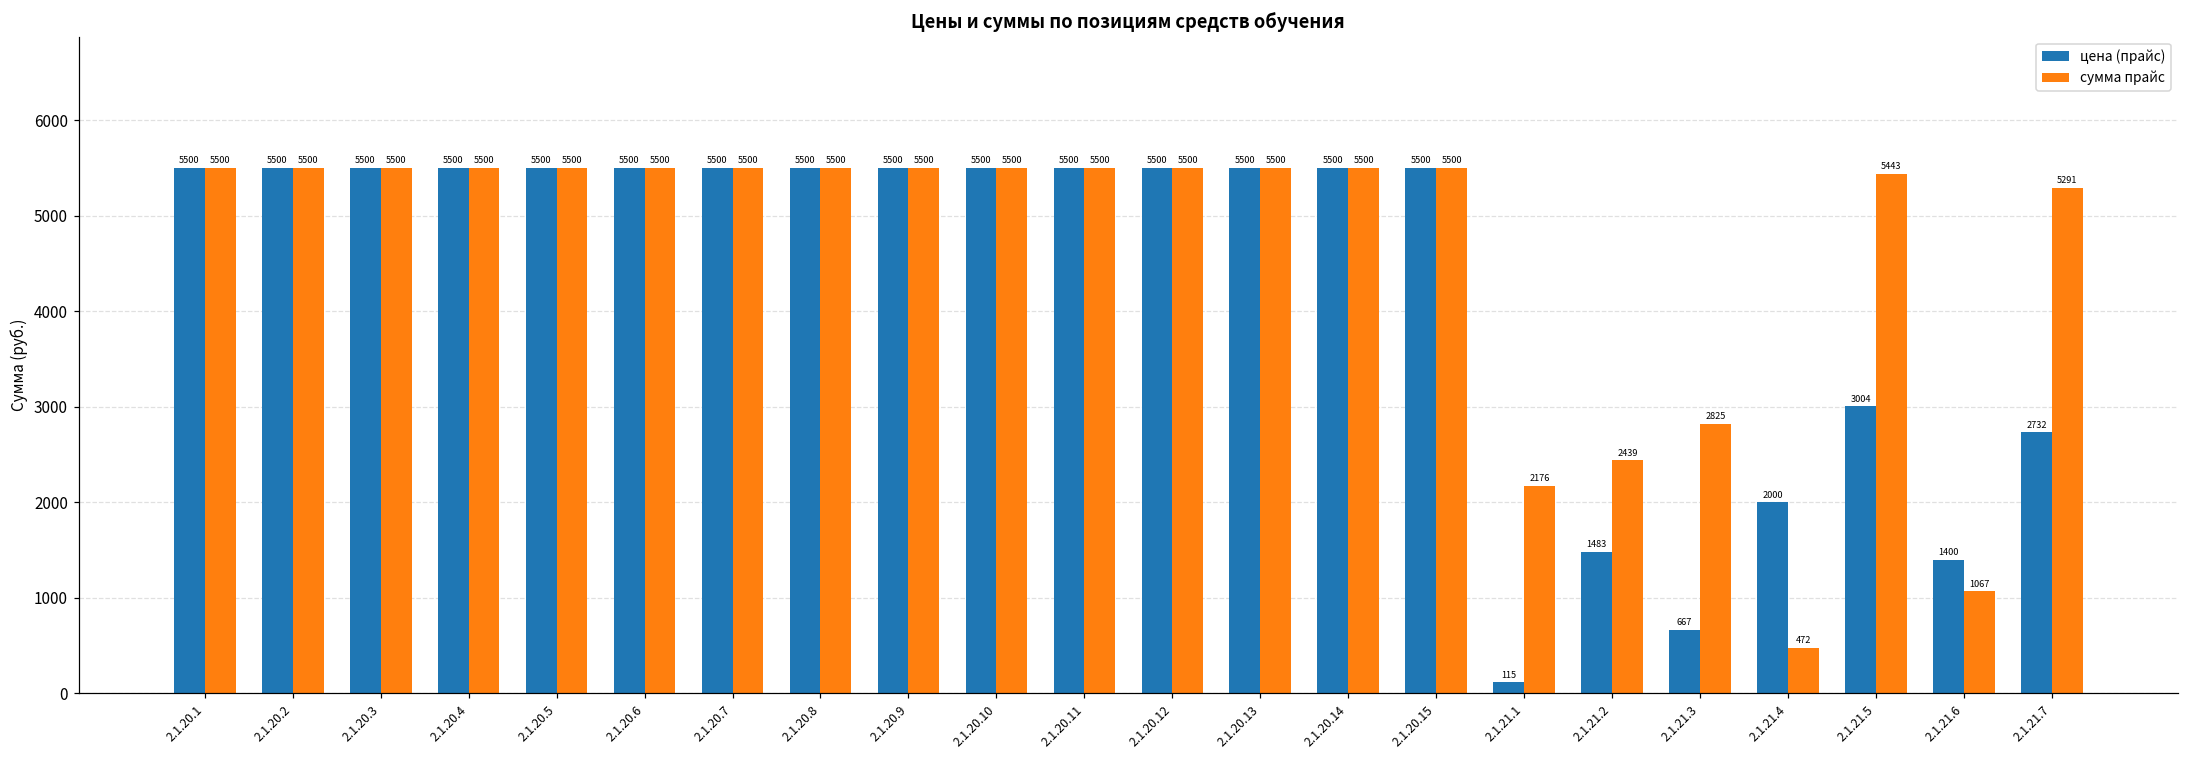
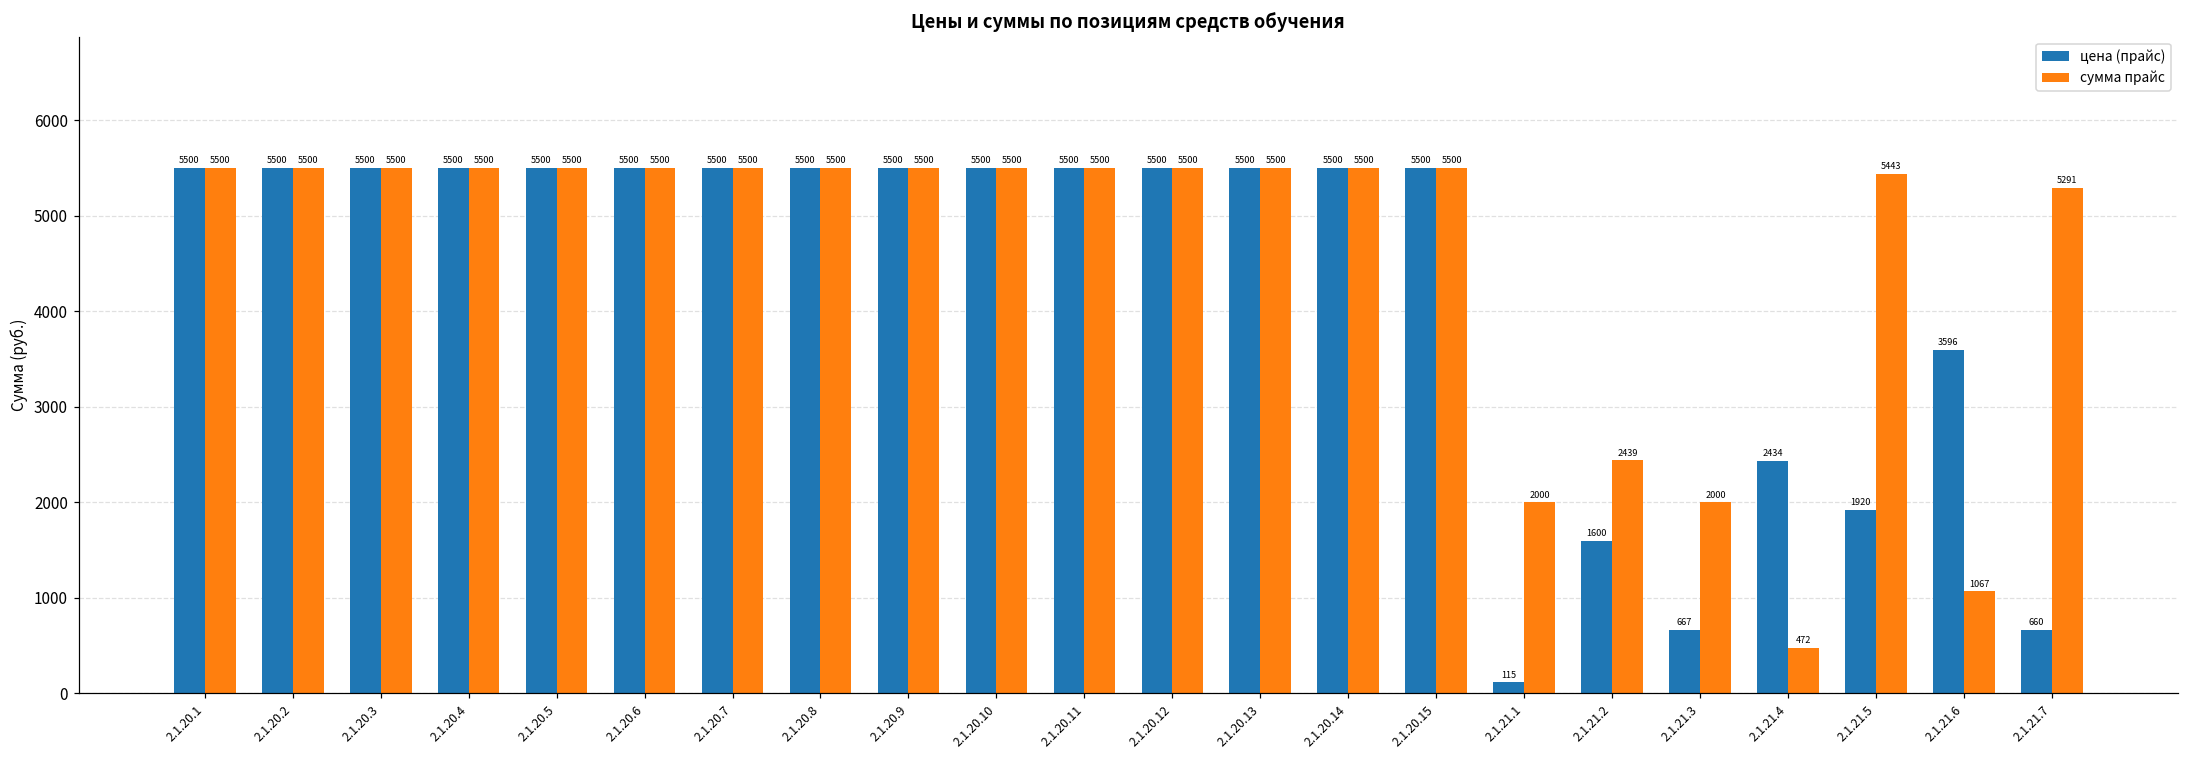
сумма прайс, 2.1.21.1: 2176 -> 2000
цена (прайс), 2.1.21.2: 1483 -> 1600
сумма прайс, 2.1.21.3: 2825 -> 2000
цена (прайс), 2.1.21.4: 2000 -> 2434
цена (прайс), 2.1.21.5: 3004 -> 1920
цена (прайс), 2.1.21.6: 1400 -> 3596
цена (прайс), 2.1.21.7: 2732 -> 660
